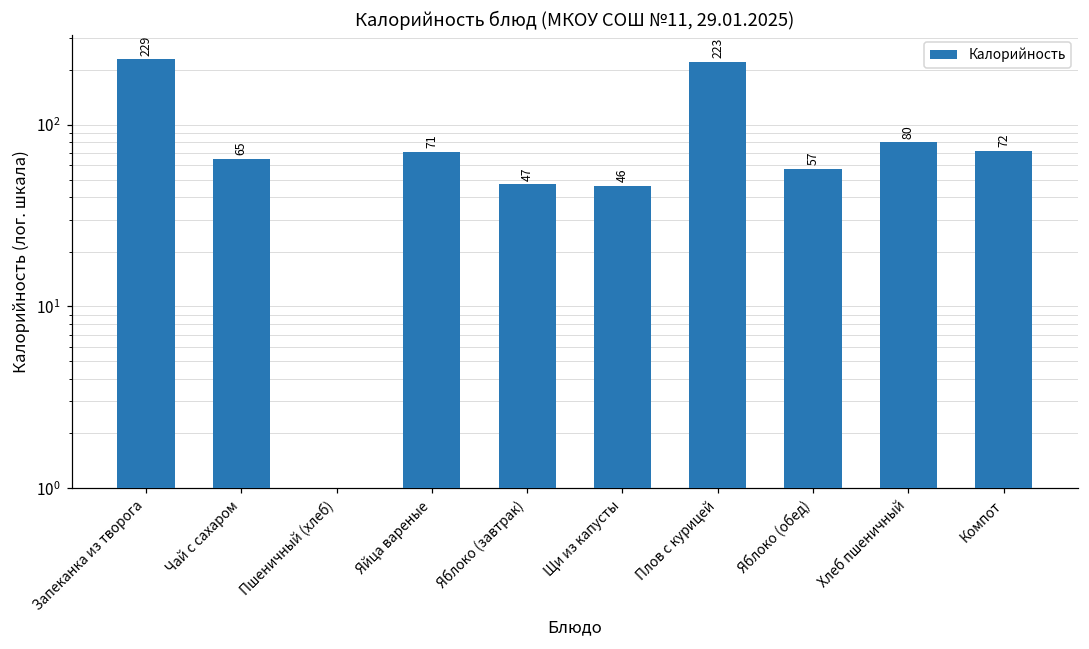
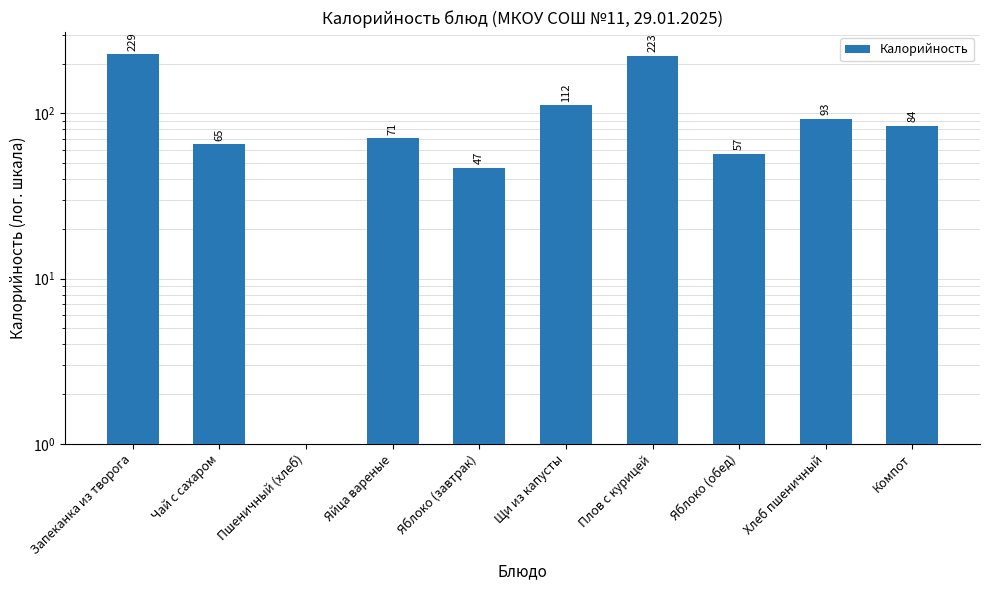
Щи из капусты: 46 -> 112
Хлеб пшеничный: 80 -> 93
Компот: 72 -> 84
